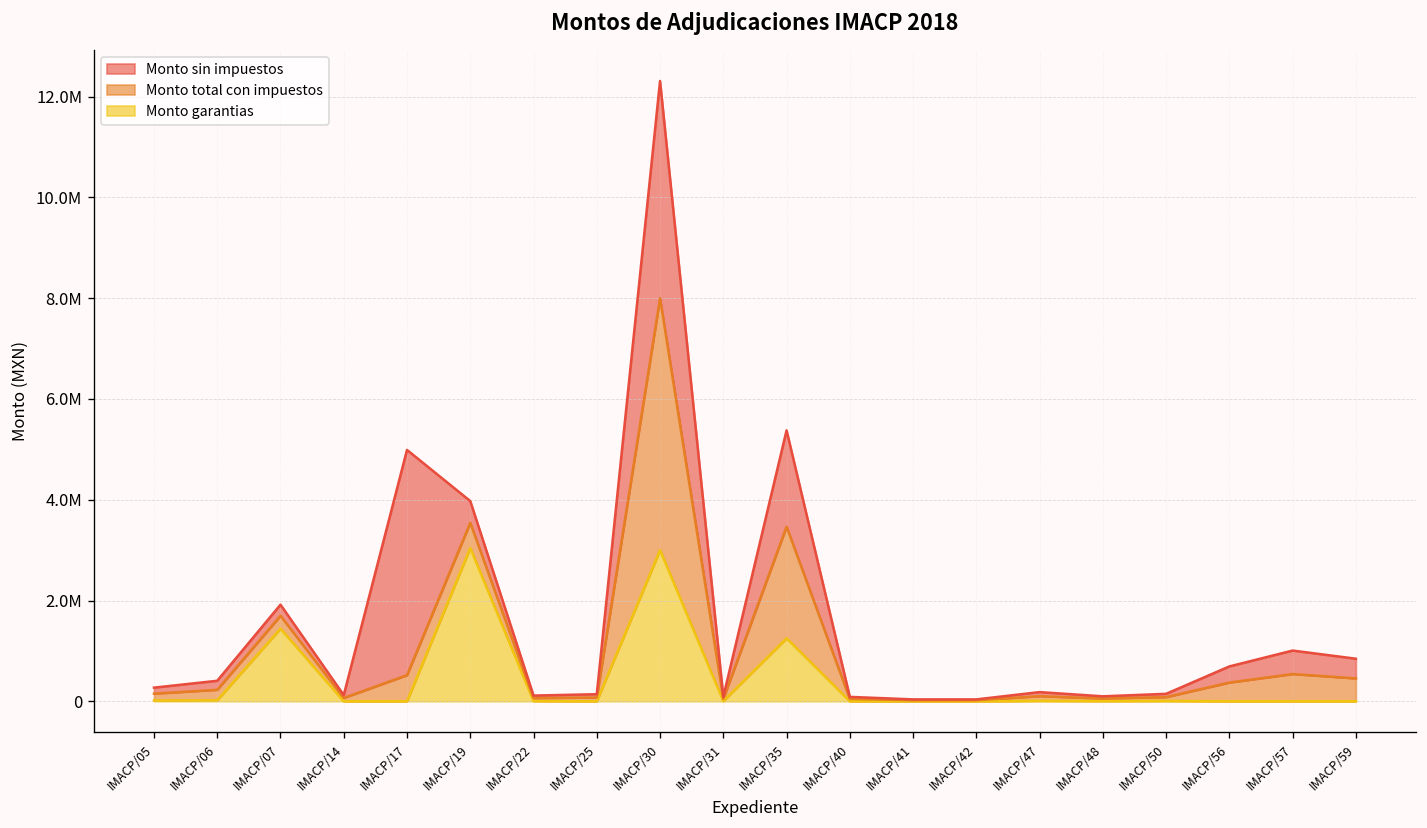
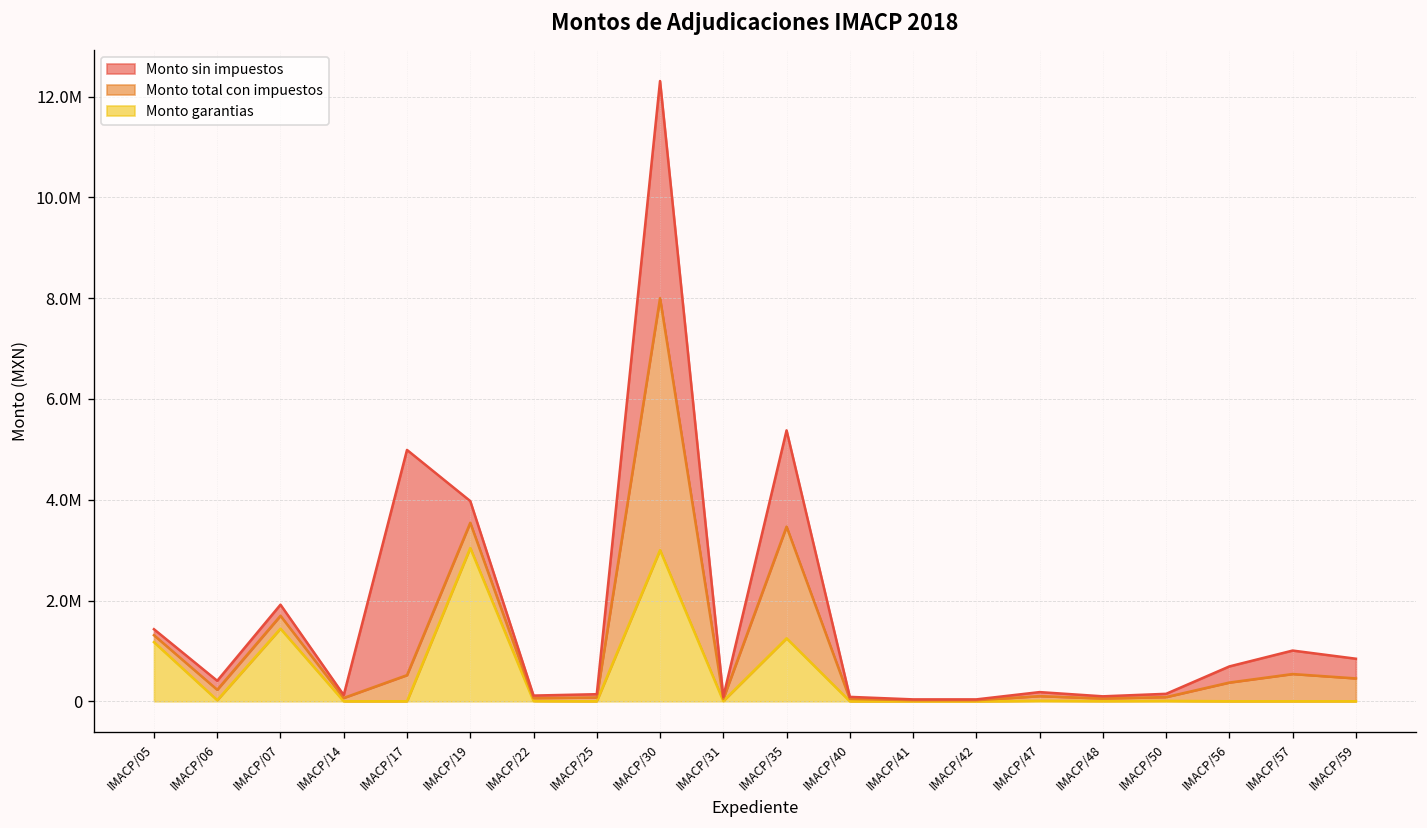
Monto garantias, IMACP/05: 0 -> 1200000
